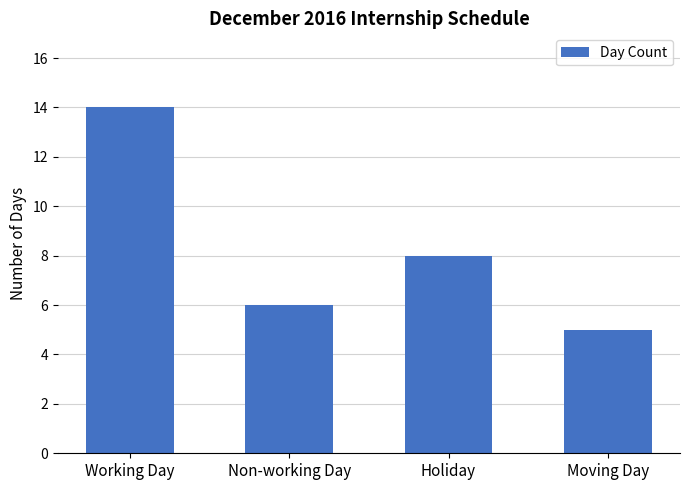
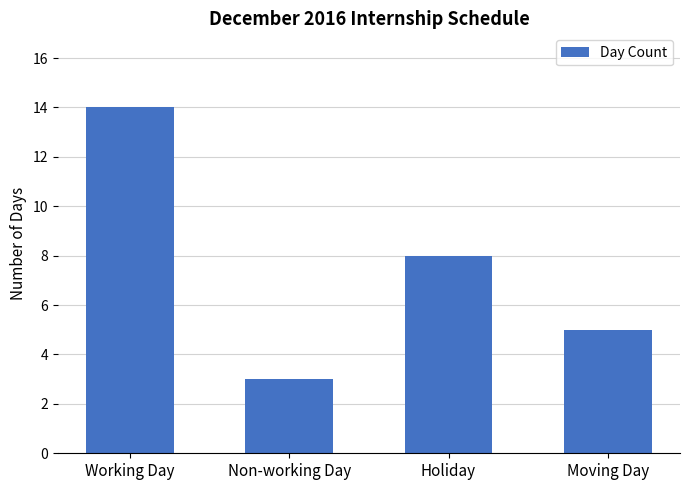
Non-working Day: 6 -> 3
